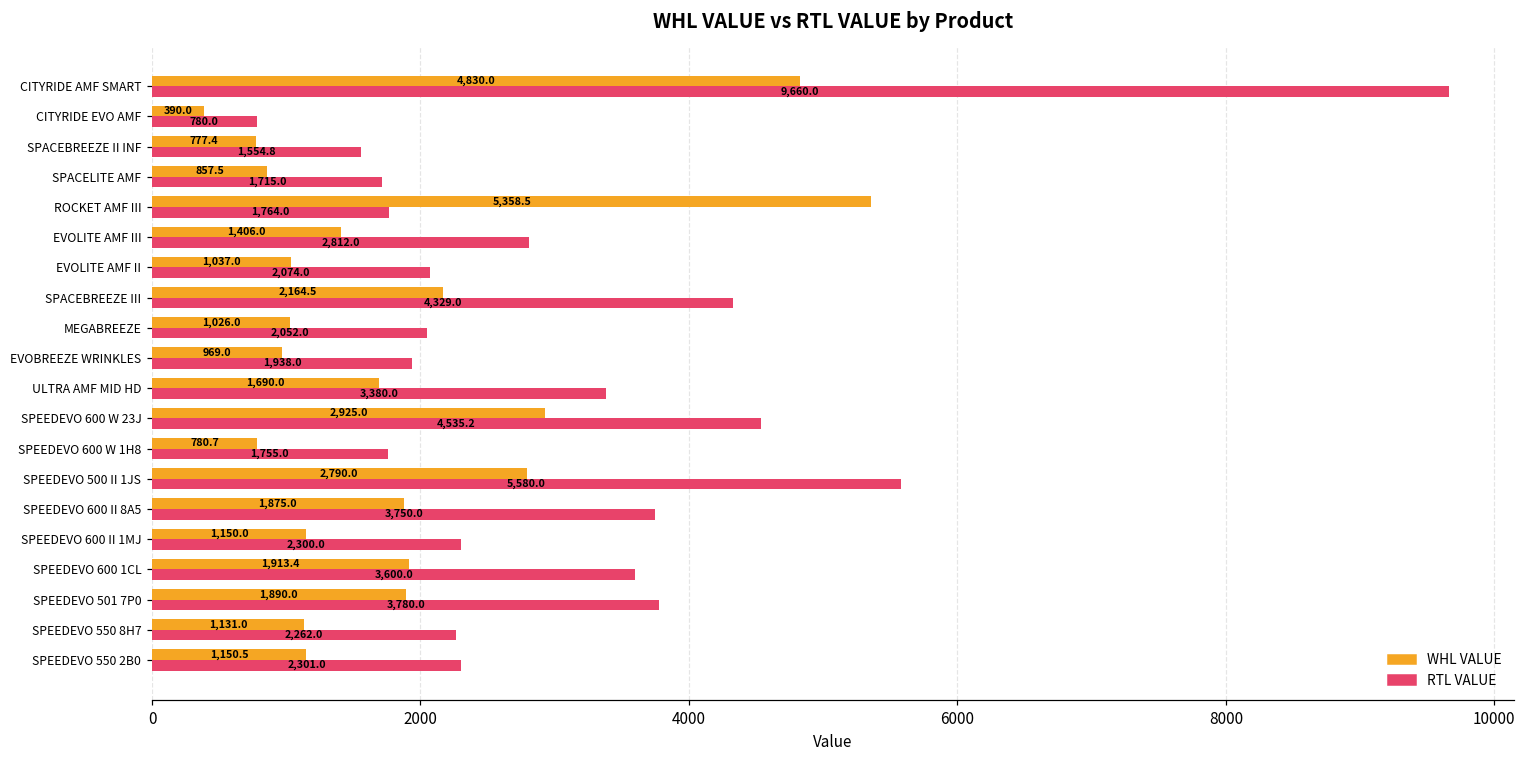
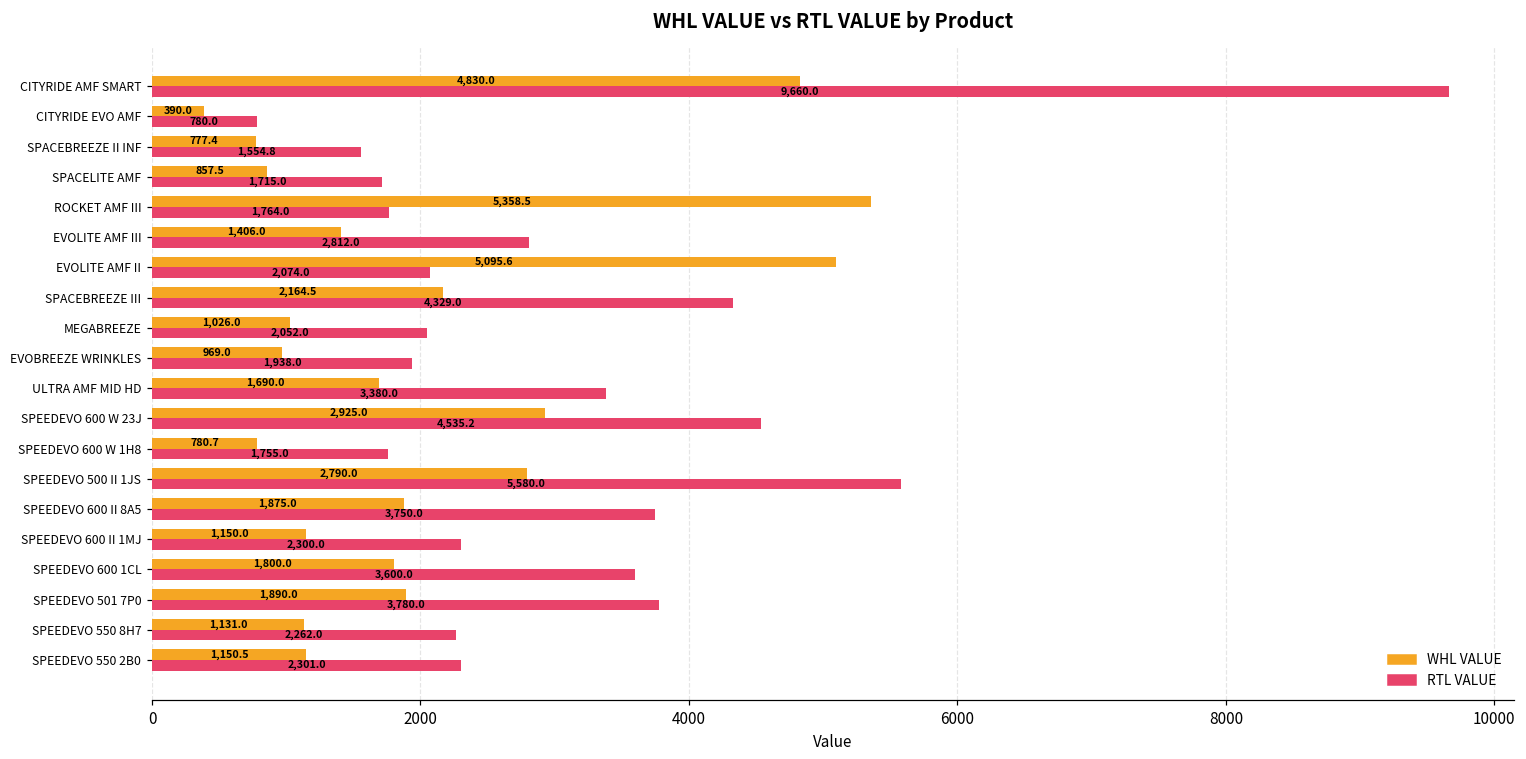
WHL VALUE, EVOLITE AMF II: 1,037.0 -> 5,095.6
WHL VALUE, SPEEDEVO 600 1CL: 1,913.4 -> 1,800.0
